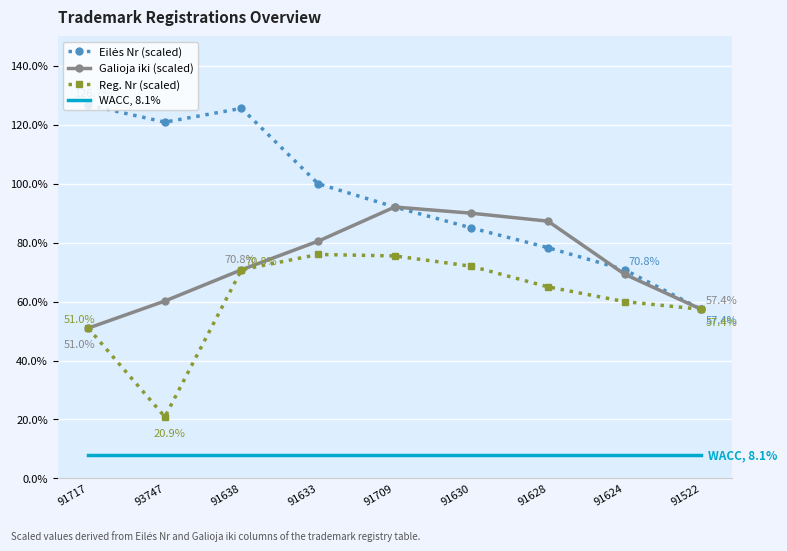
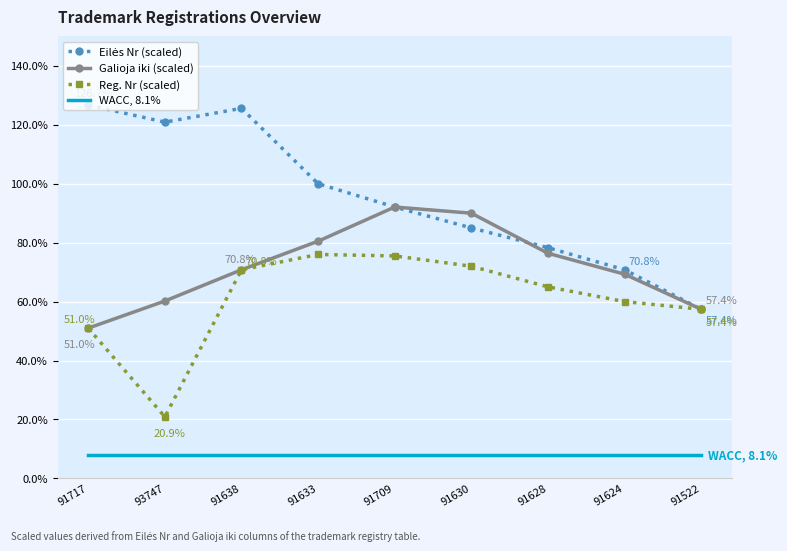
Galioja iki (scaled), 91628: 87% -> 76%
